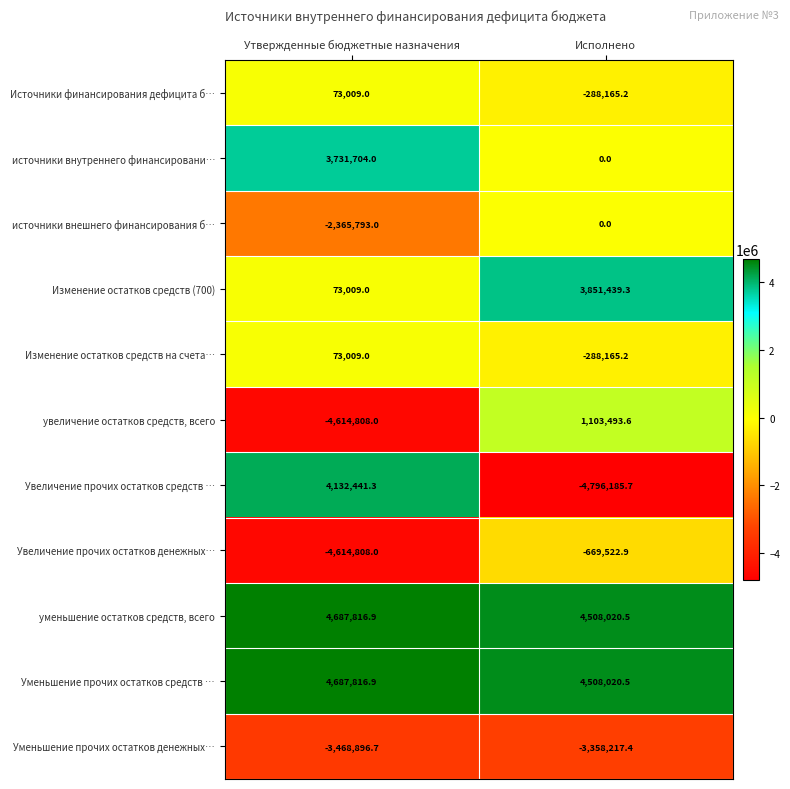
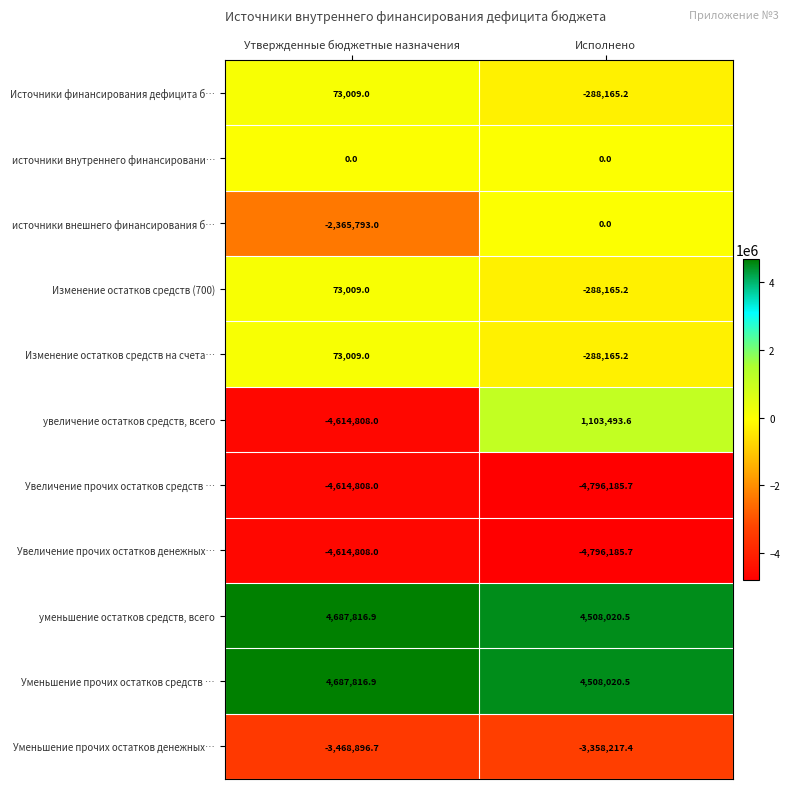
источники внутреннего финансировани…, Утвержденные бюджетные назначения: 3,731,704.0 -> 0.0
Изменение остатков средств (700), Исполнено: 3,851,439.3 -> -288,165.2
Увеличение прочих остатков средств …, Утвержденные бюджетные назначения: 4,132,441.3 -> -4,614,808.0
Увеличение прочих остатков денежных…, Исполнено: -669,522.9 -> -4,796,185.7
